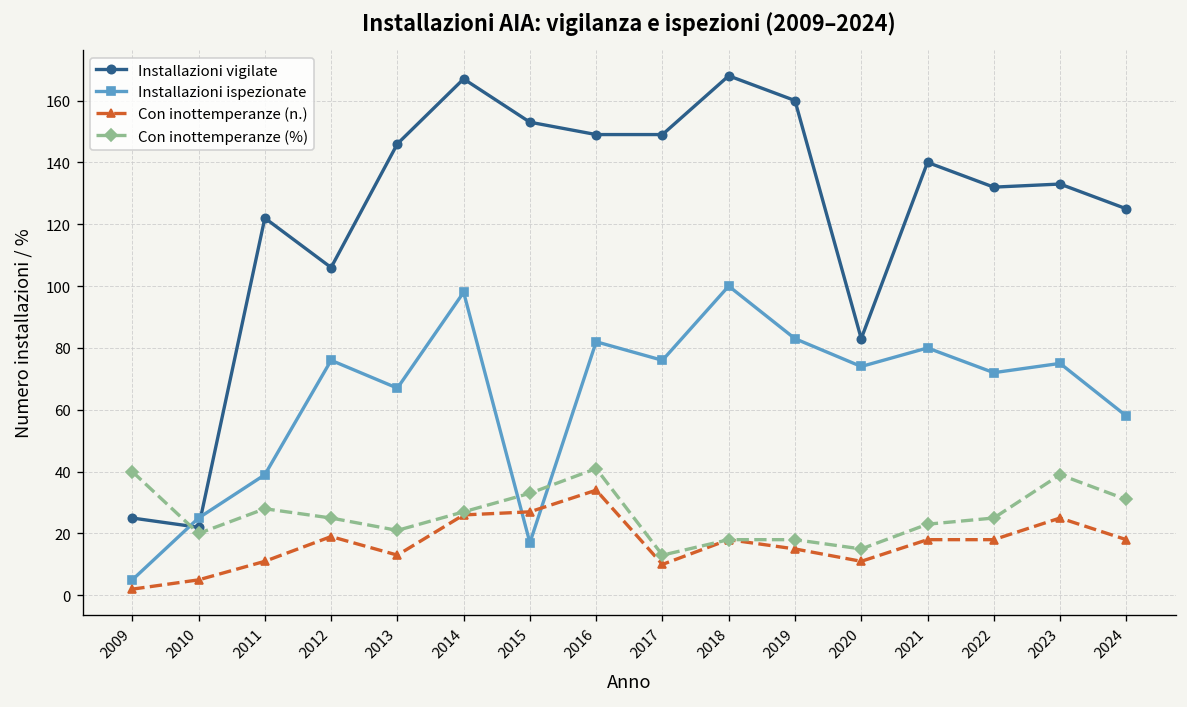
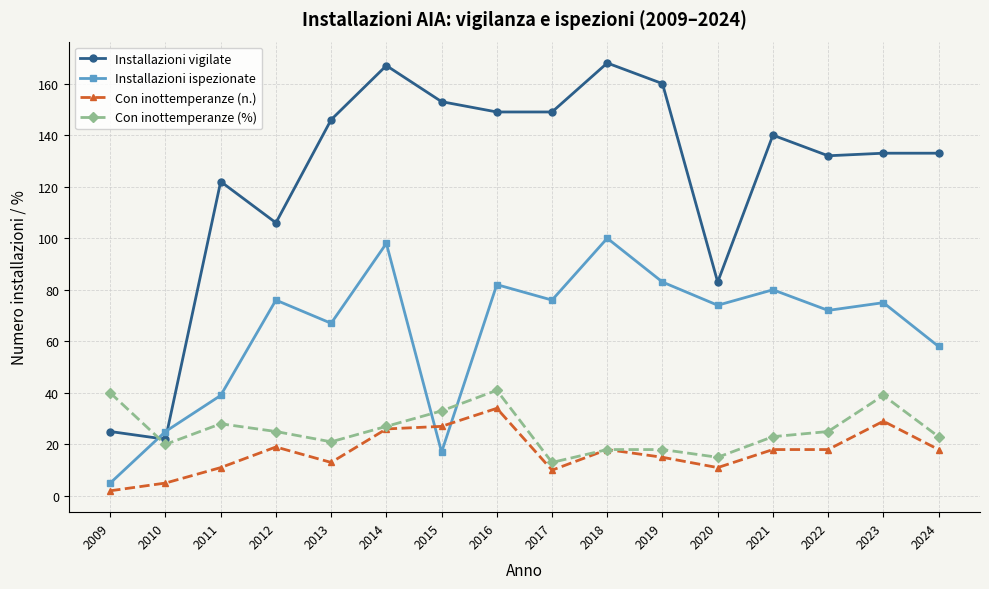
Con inottemperanze (n.), 2023: 25 -> 29
Installazioni vigilate, 2024: 125 -> 133
Con inottemperanze (%), 2024: 31 -> 23
